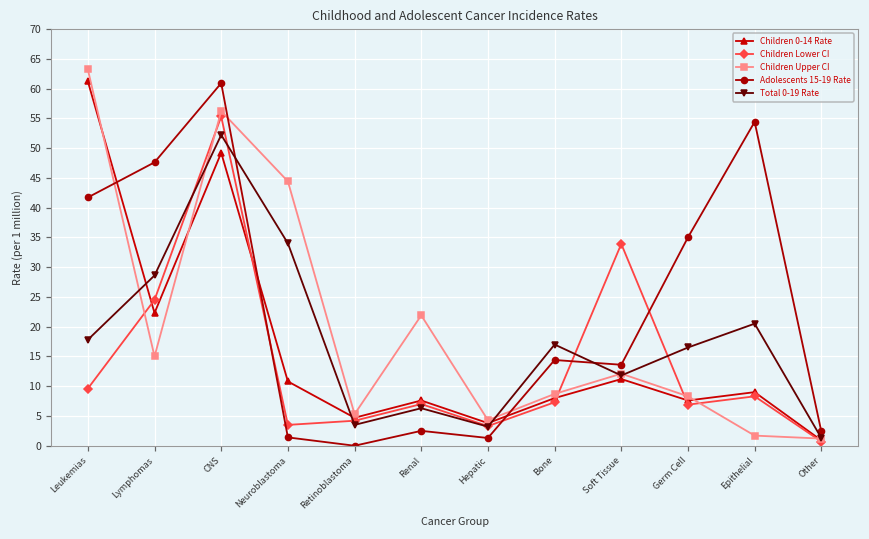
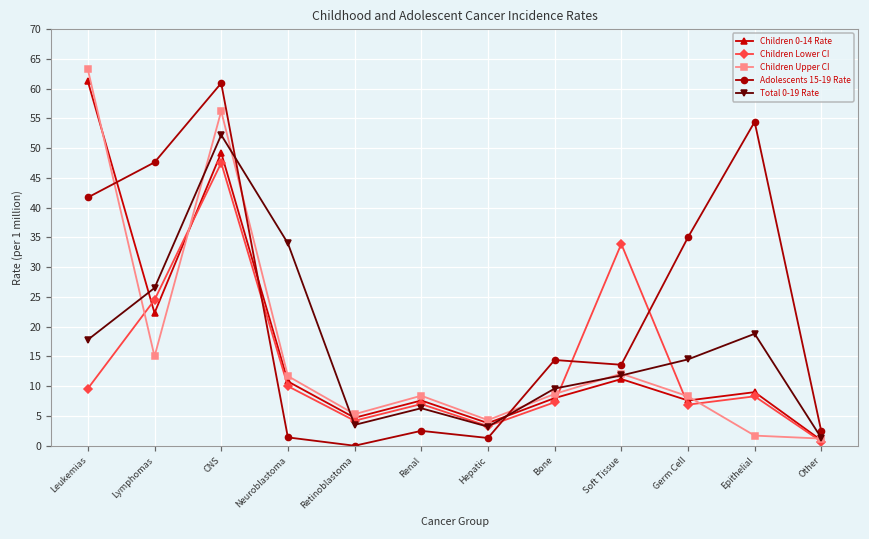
Total 0-19 Rate, Lymphomas: 29 -> 27
Children Lower CI, CNS: 55 -> 48
Children Lower CI, Neuroblastoma: 4 -> 10
Children Upper CI, Neuroblastoma: 44 -> 12
Children Upper CI, Renal: 22 -> 8
Total 0-19 Rate, Bone: 17 -> 10
Total 0-19 Rate, Germ Cell: 17 -> 15
Total 0-19 Rate, Epithelial: 21 -> 19
